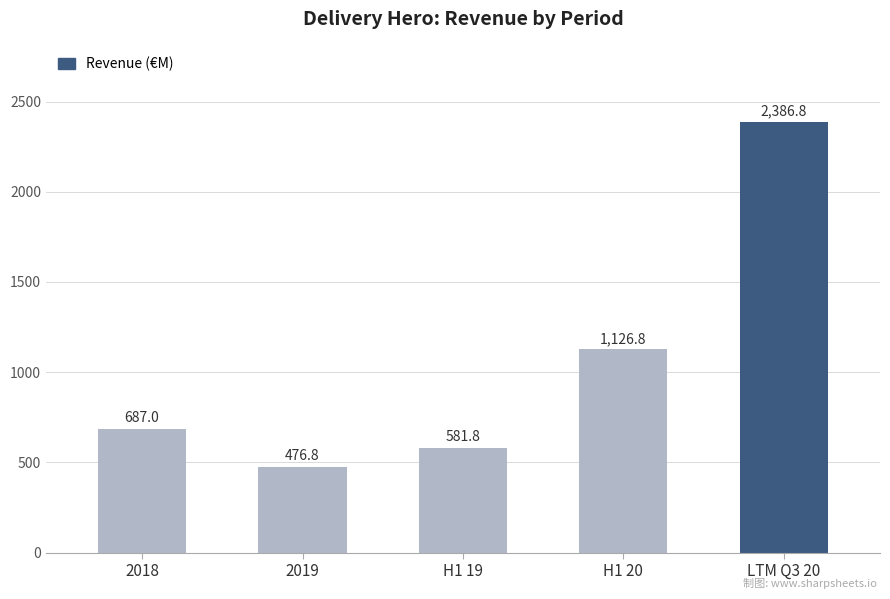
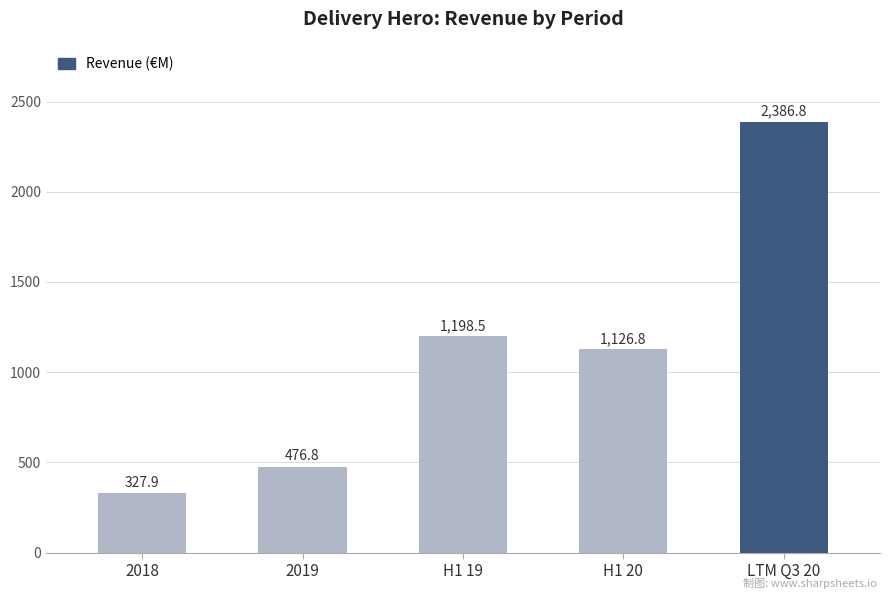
2018: 687.0 -> 327.9
H1 19: 581.8 -> 1,198.5
